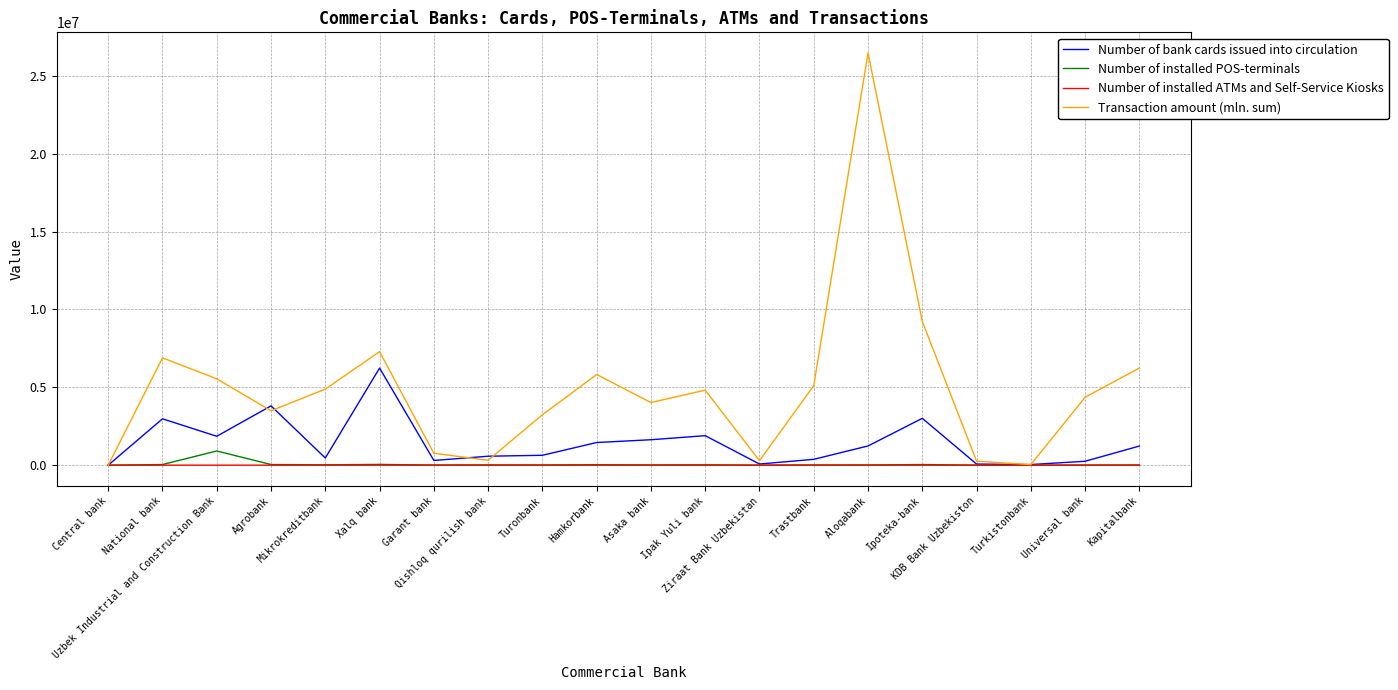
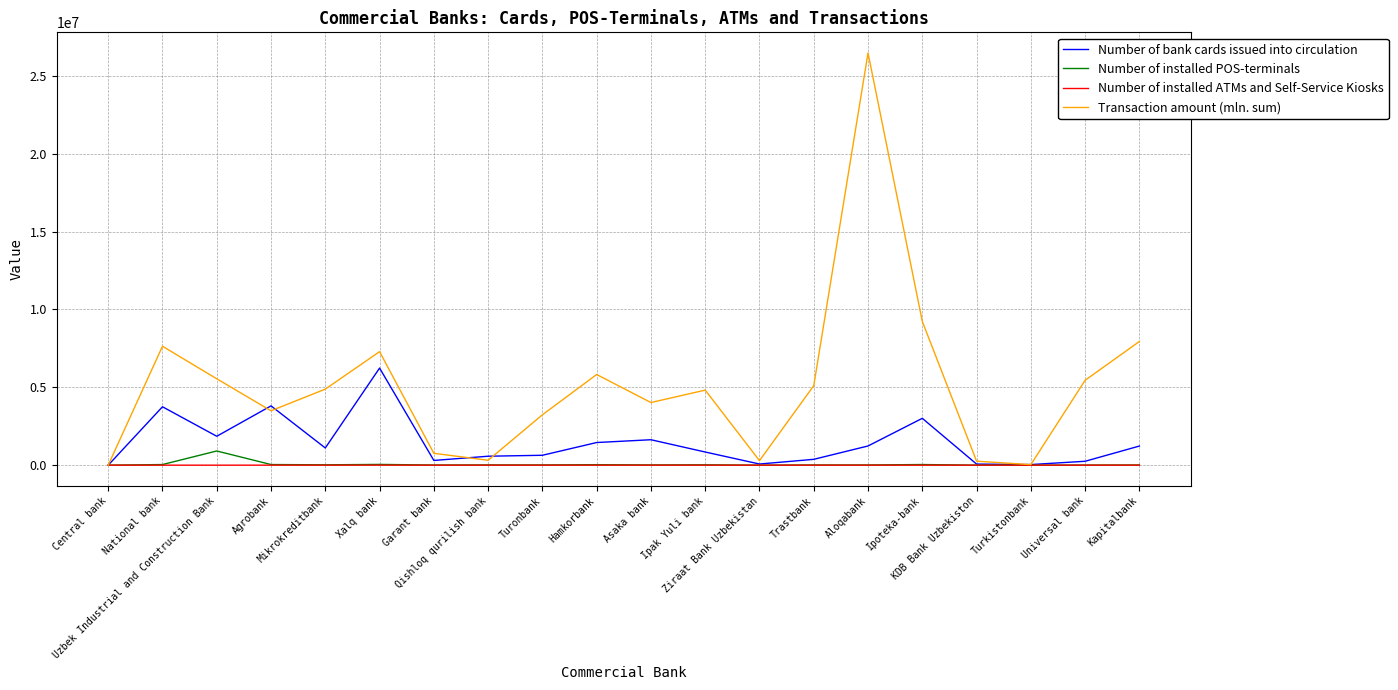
Number of bank cards issued into circulation, National bank: 3000000 -> 3800000
Transaction amount (mln. sum), National bank: 6900000 -> 7600000
Number of bank cards issued into circulation, Mikrokreditbank: 500000 -> 1100000
Number of bank cards issued into circulation, Ipak Yuli bank: 1900000 -> 800000
Transaction amount (mln. sum), Universal bank: 4400000 -> 5500000
Transaction amount (mln. sum), Kapitalbank: 6200000 -> 7900000
